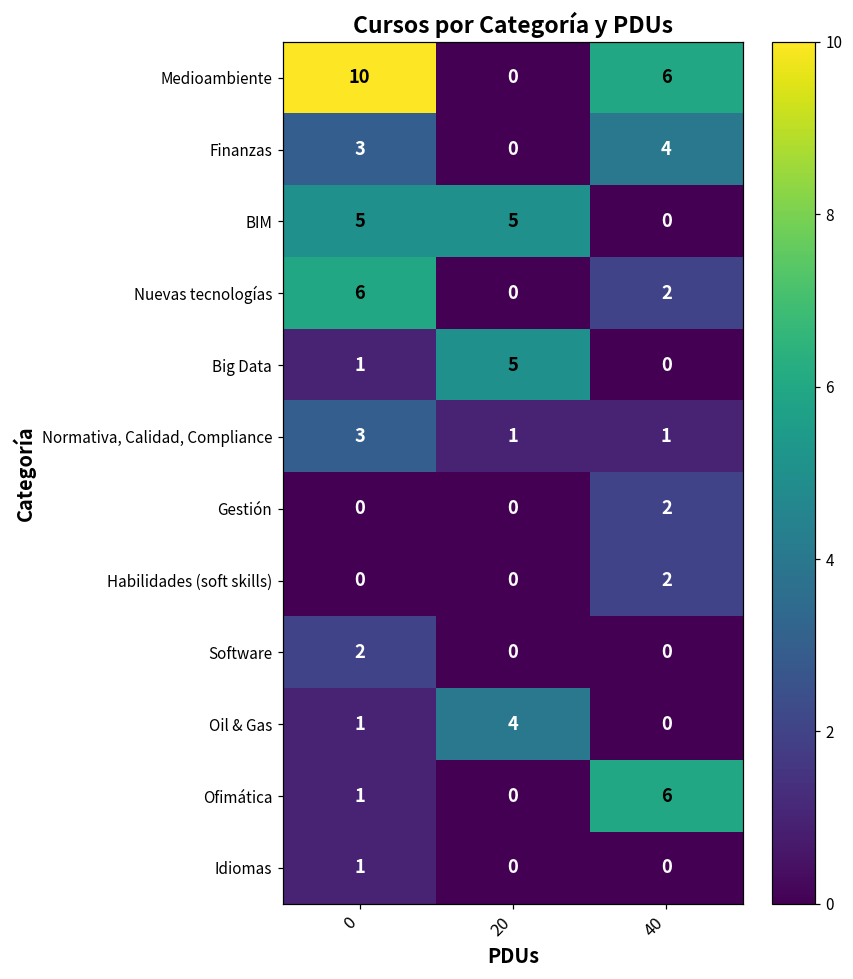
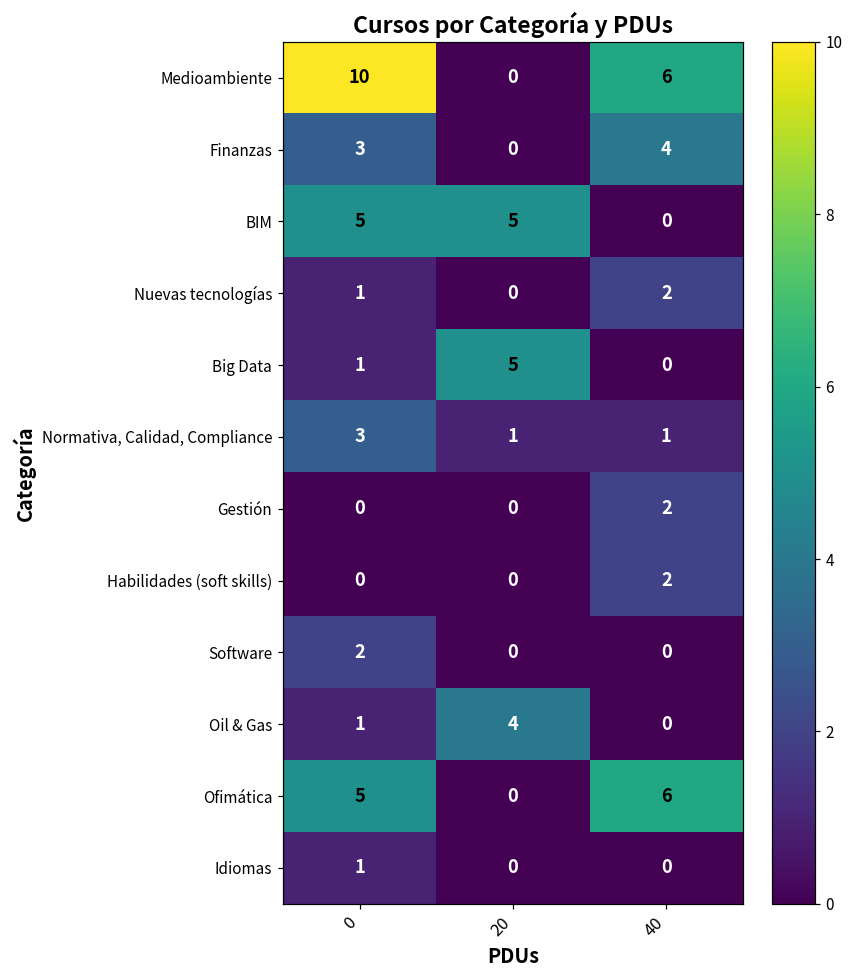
Nuevas tecnologías, 0: 6 -> 1
Ofimática, 0: 1 -> 5
